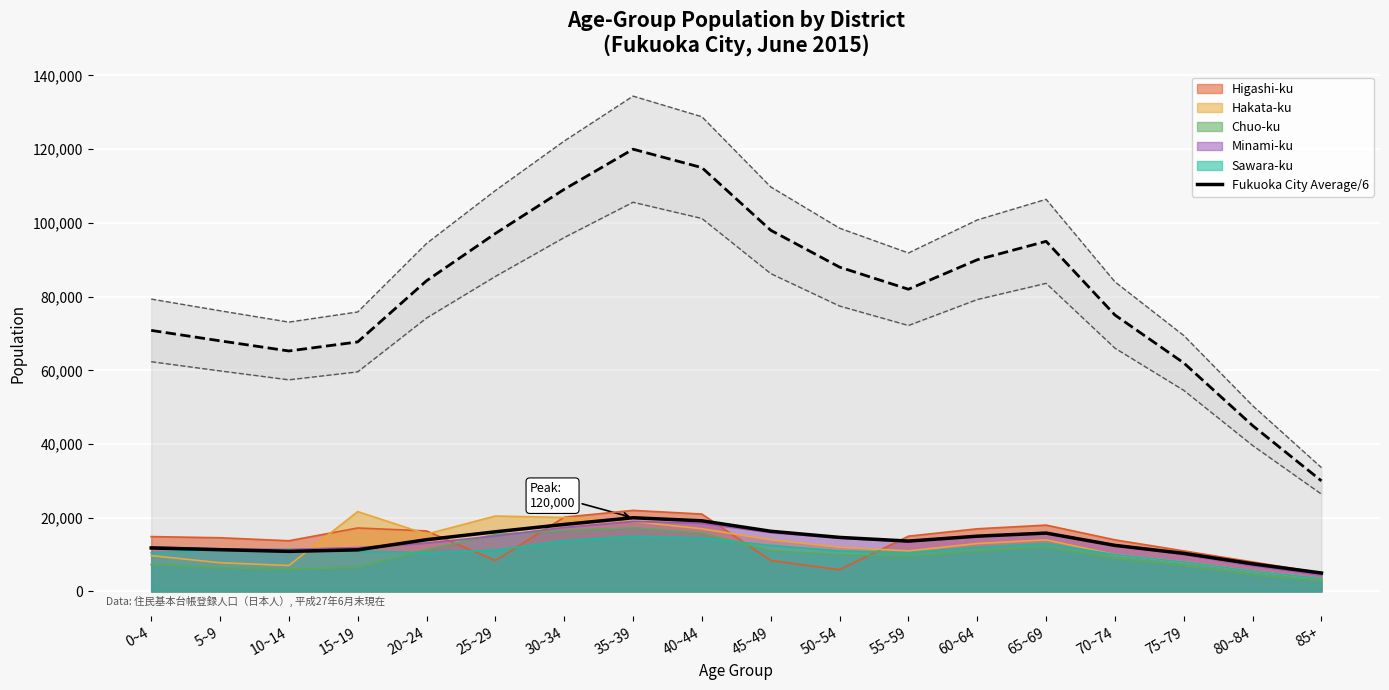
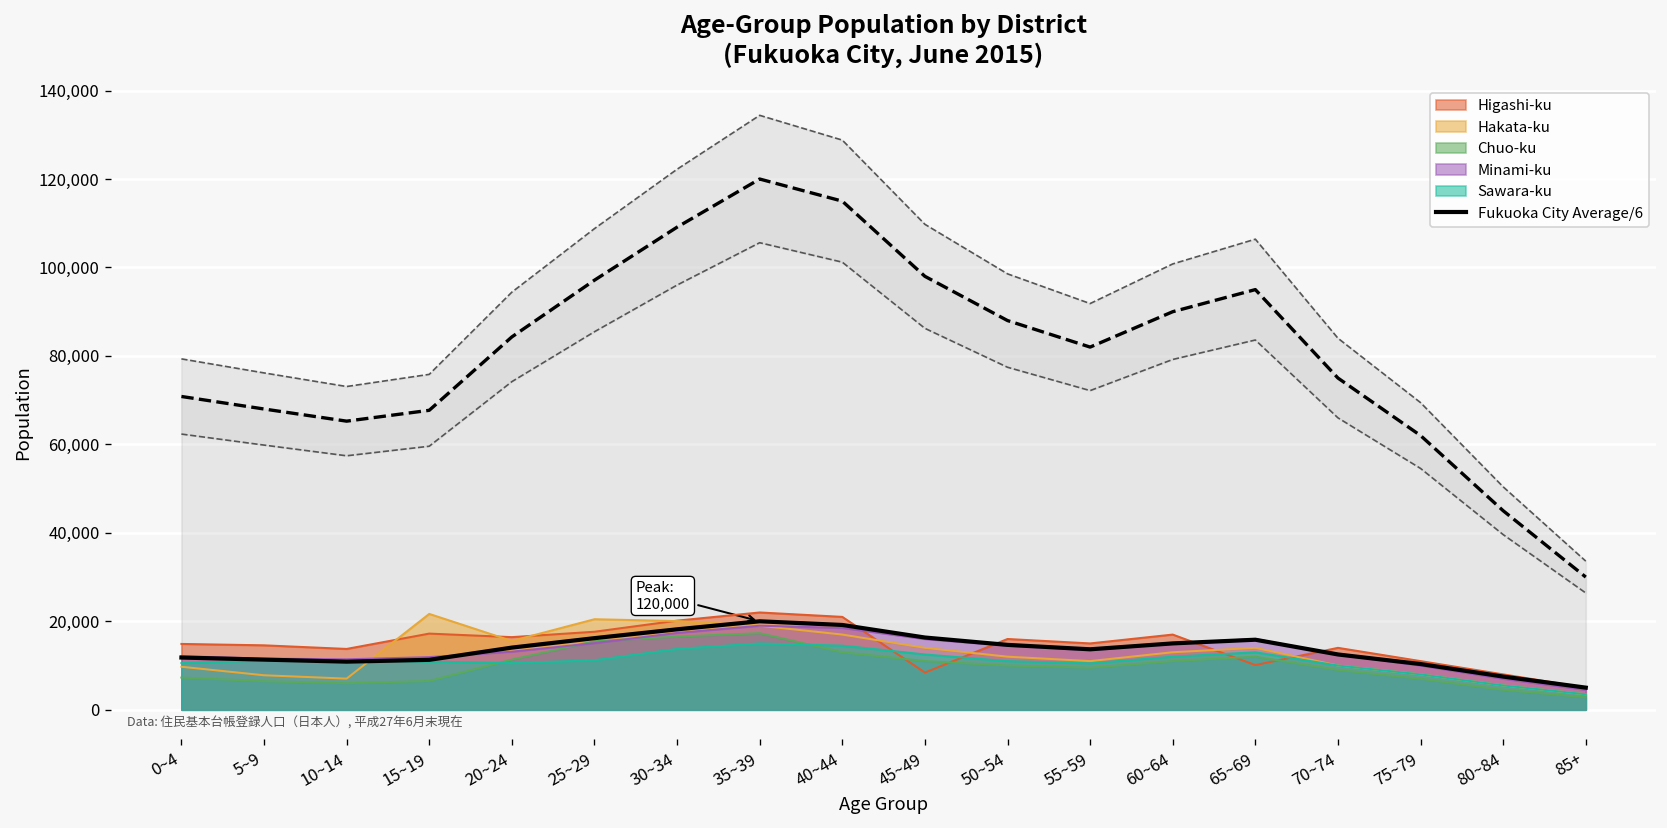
Higashi-ku, 25~29: 8,000 -> 18,000
Chuo-ku, 40~44: 16,000 -> 13,000
Higashi-ku, 50~54: 6,000 -> 16,000
Higashi-ku, 65~69: 18,000 -> 10,000
